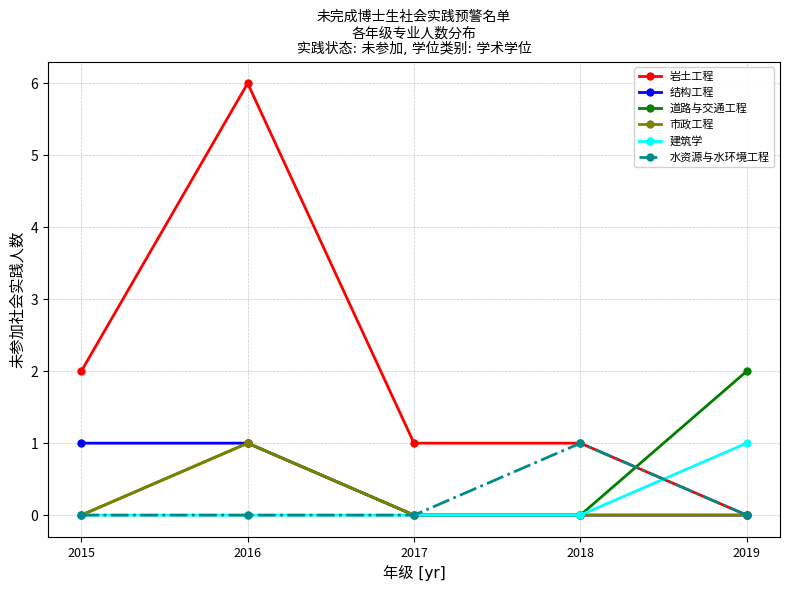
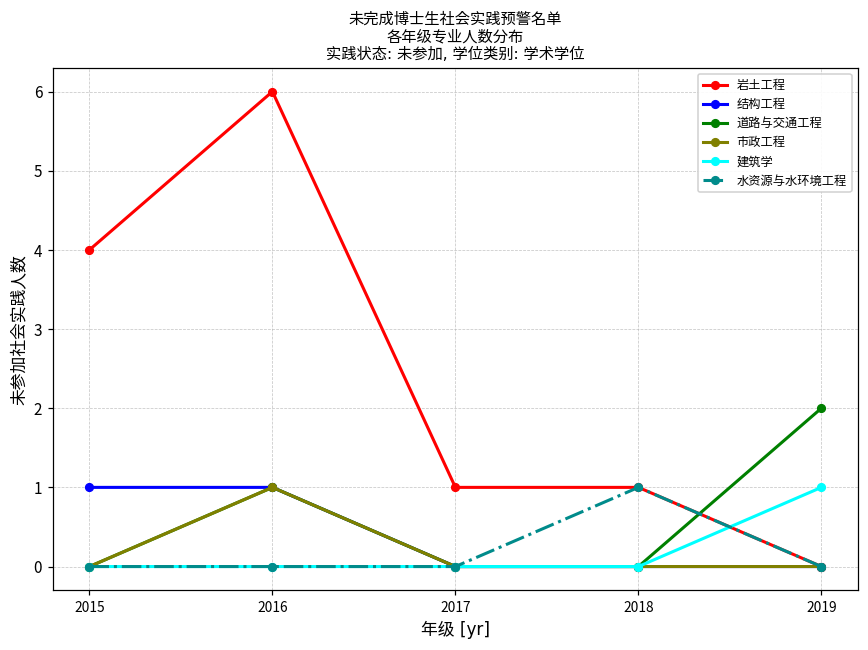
岩土工程, 2015: 2 -> 4
